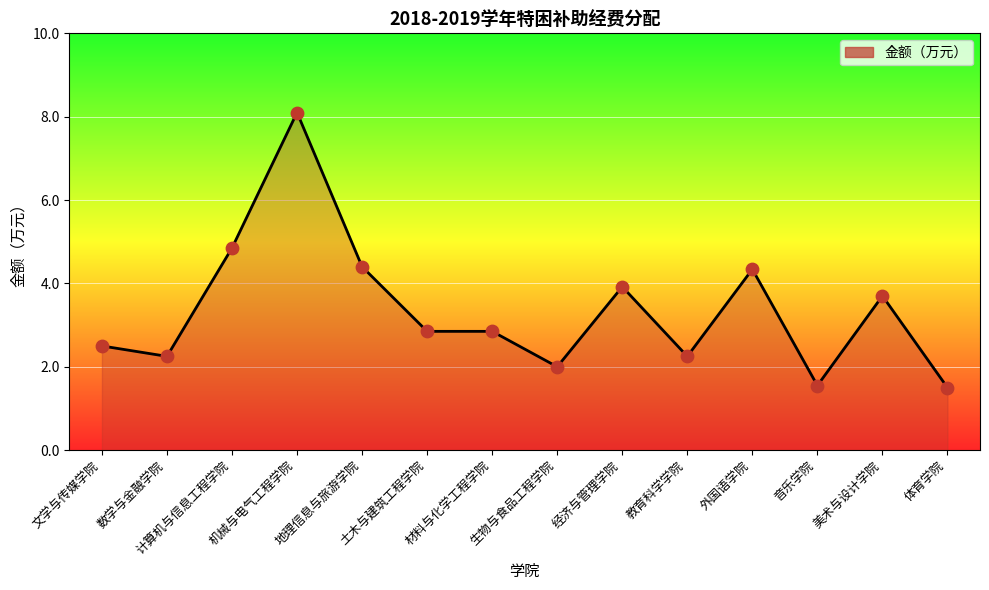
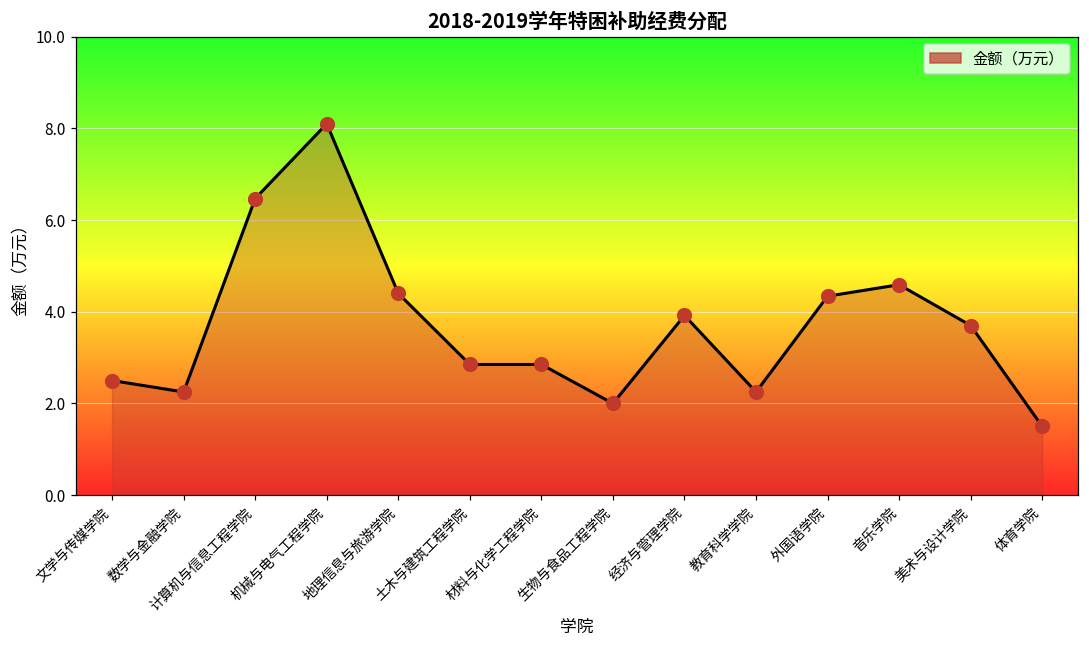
计算机与信息工程学院: 4.9 -> 6.5
音乐学院: 1.6 -> 4.6
